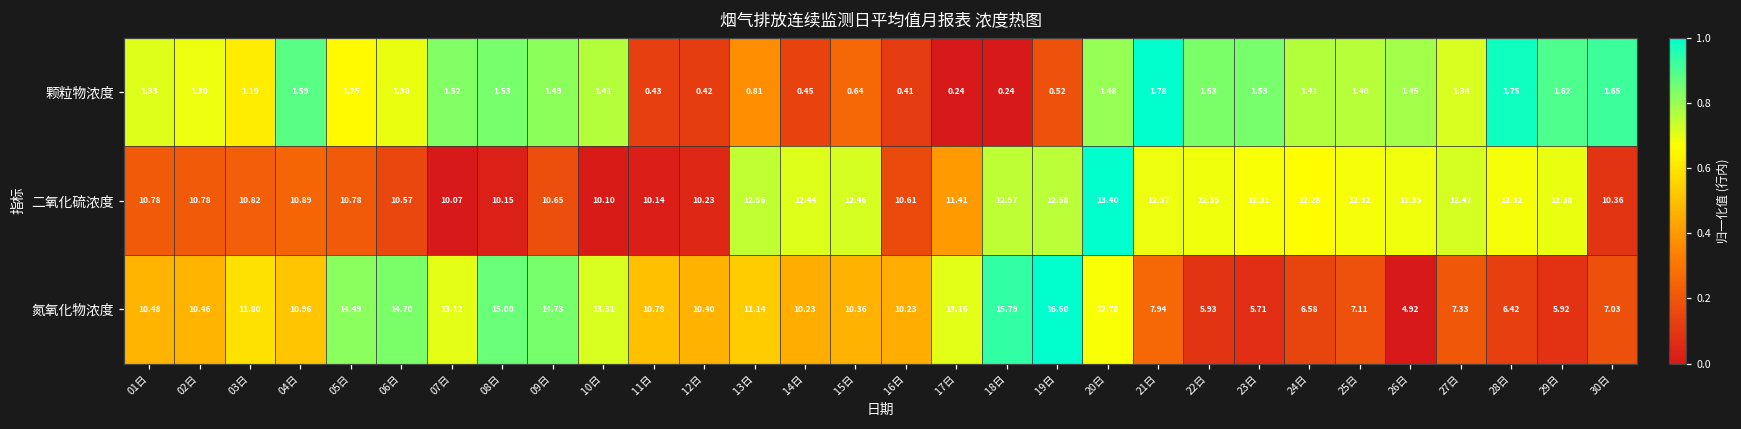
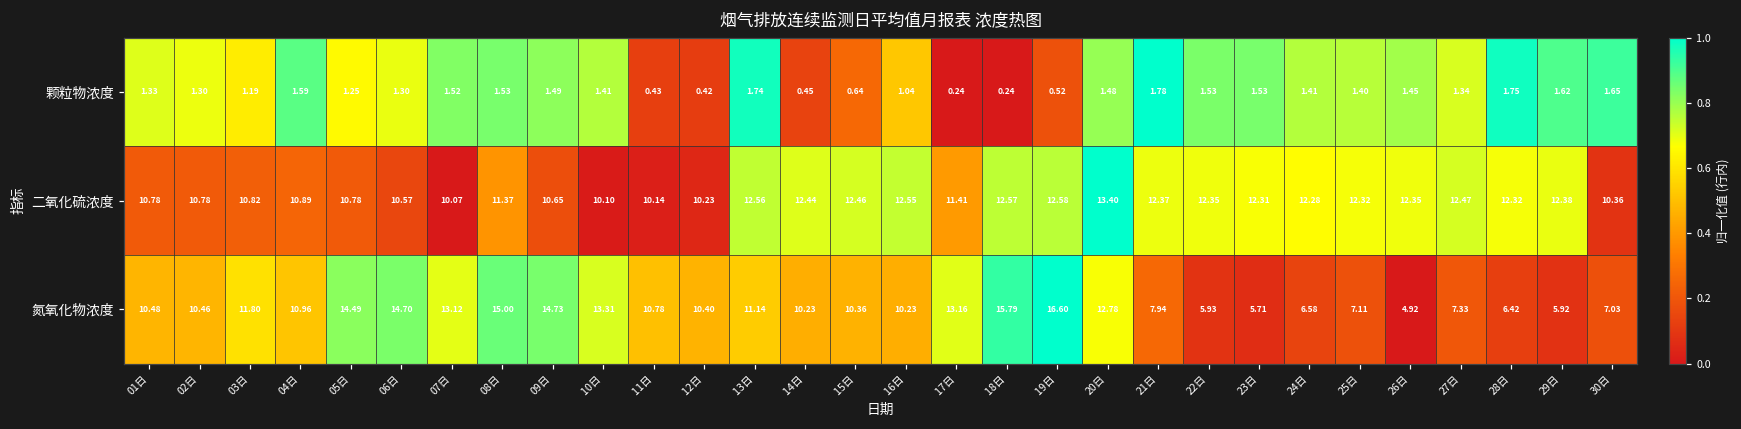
颗粒物浓度, 13日: 0.81 -> 1.74
颗粒物浓度, 16日: 0.41 -> 1.04
二氧化硫浓度, 08日: 10.15 -> 11.37
二氧化硫浓度, 16日: 10.61 -> 12.55
